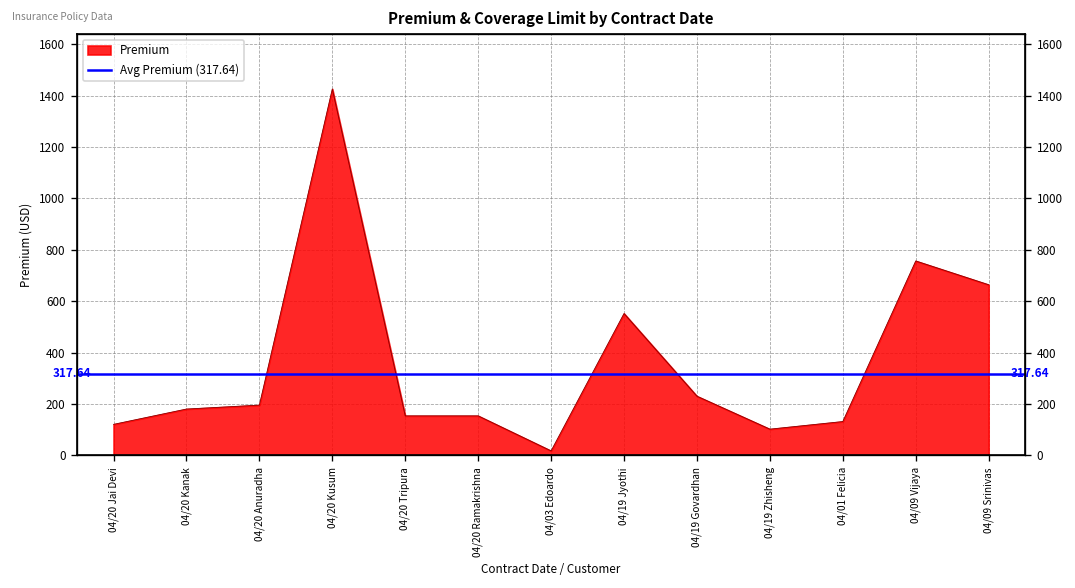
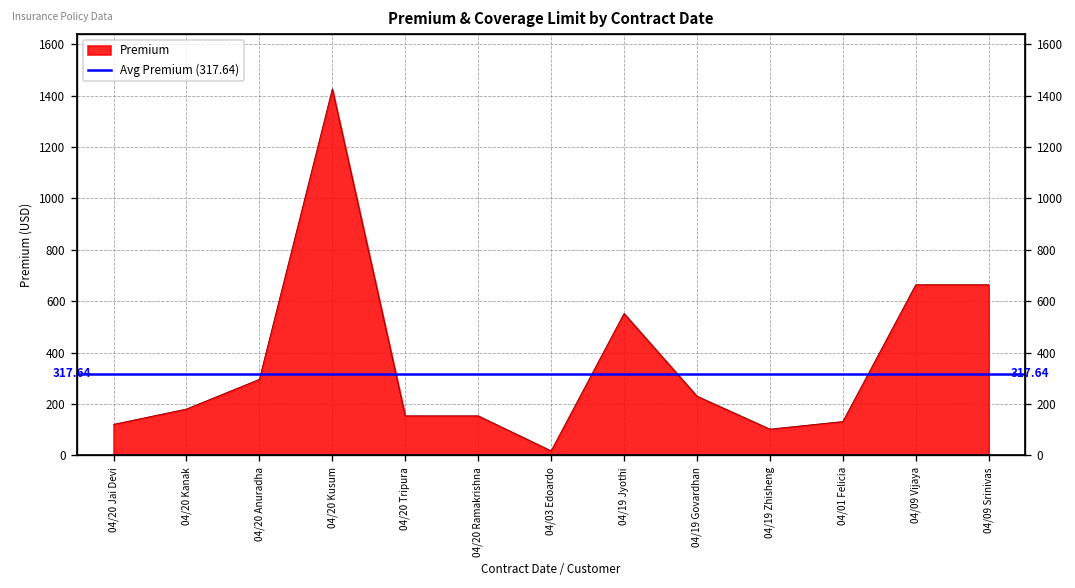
04/20 Anuradha: 200 -> 300
04/09 Vijaya: 760 -> 660
